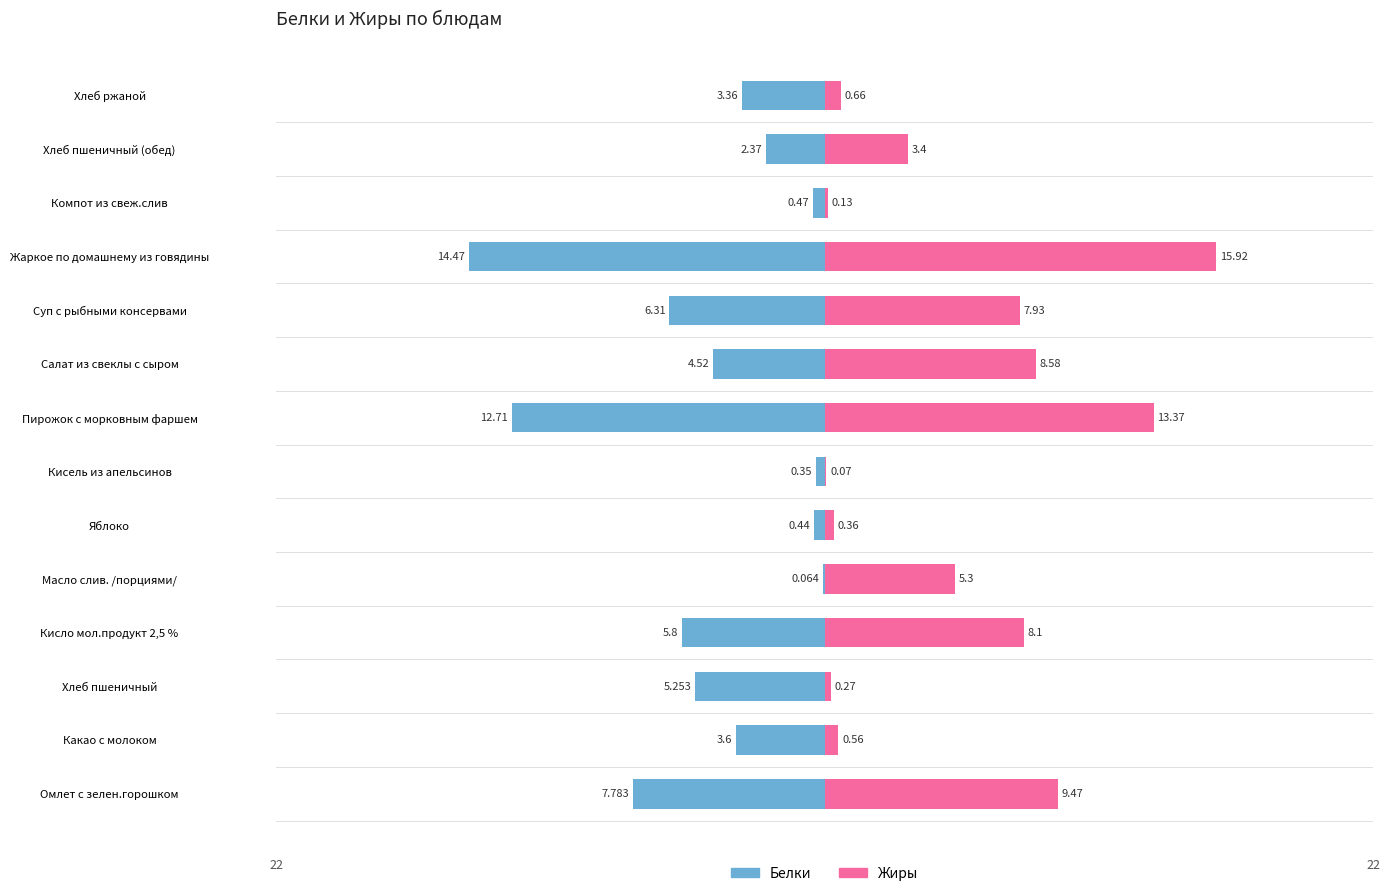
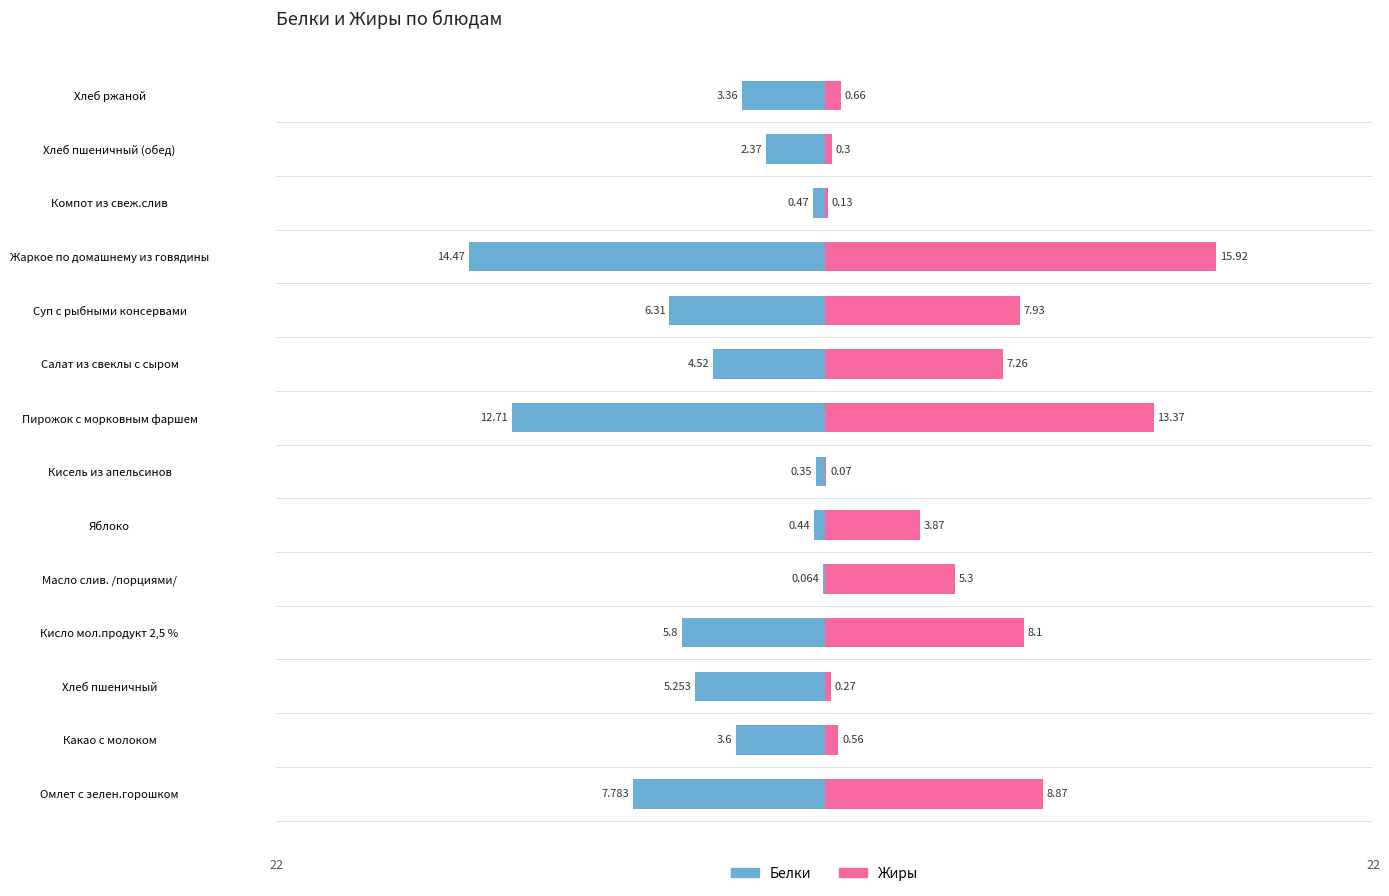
Жиры, Хлеб пшеничный (обед): 3.4 -> 0.3
Жиры, Салат из свеклы с сыром: 8.58 -> 7.26
Жиры, Яблоко: 0.36 -> 3.87
Жиры, Омлет с зелен.горошком: 9.47 -> 8.87
